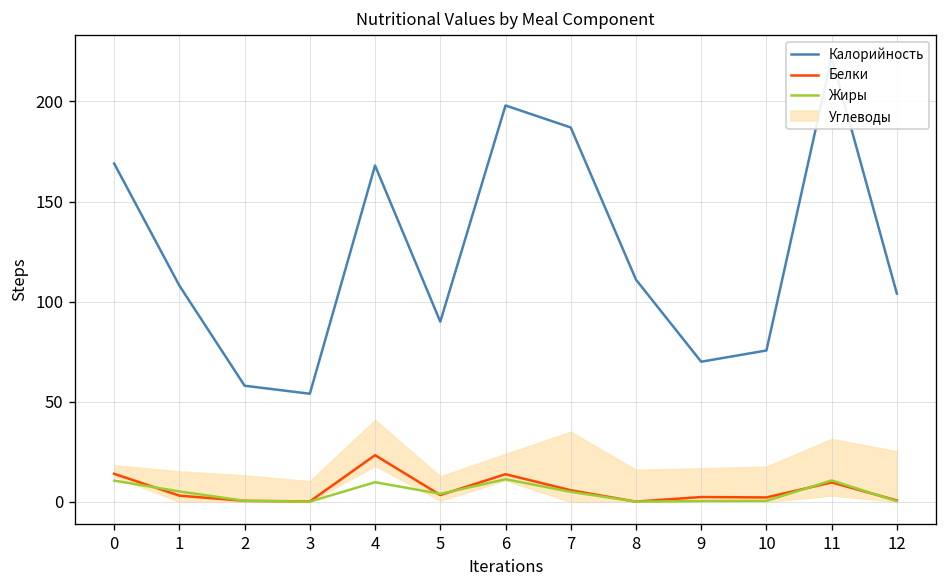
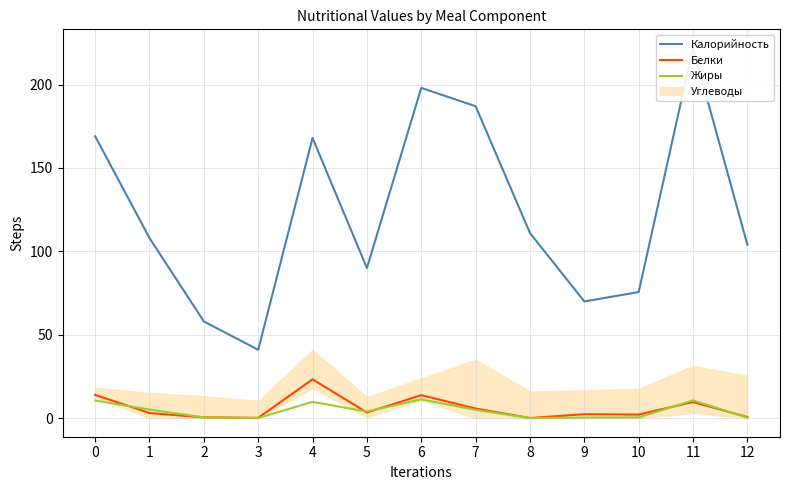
Калорийность, 3: 54 -> 41
